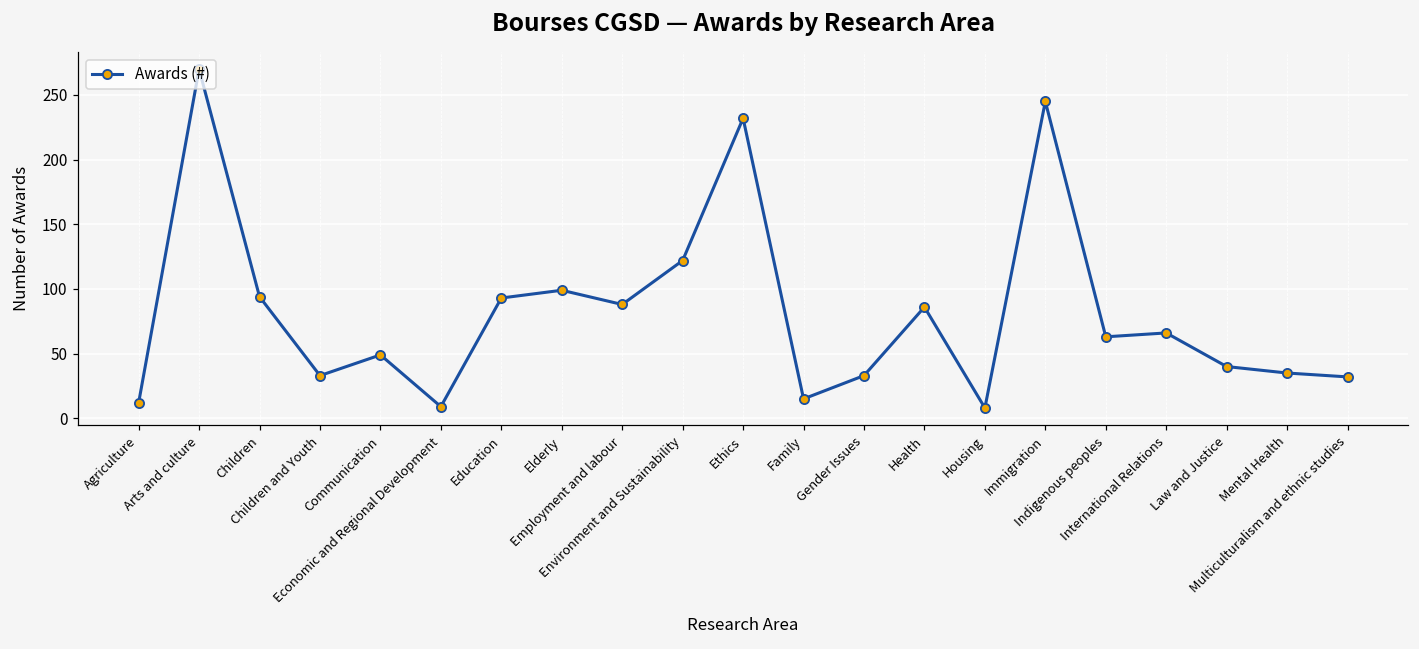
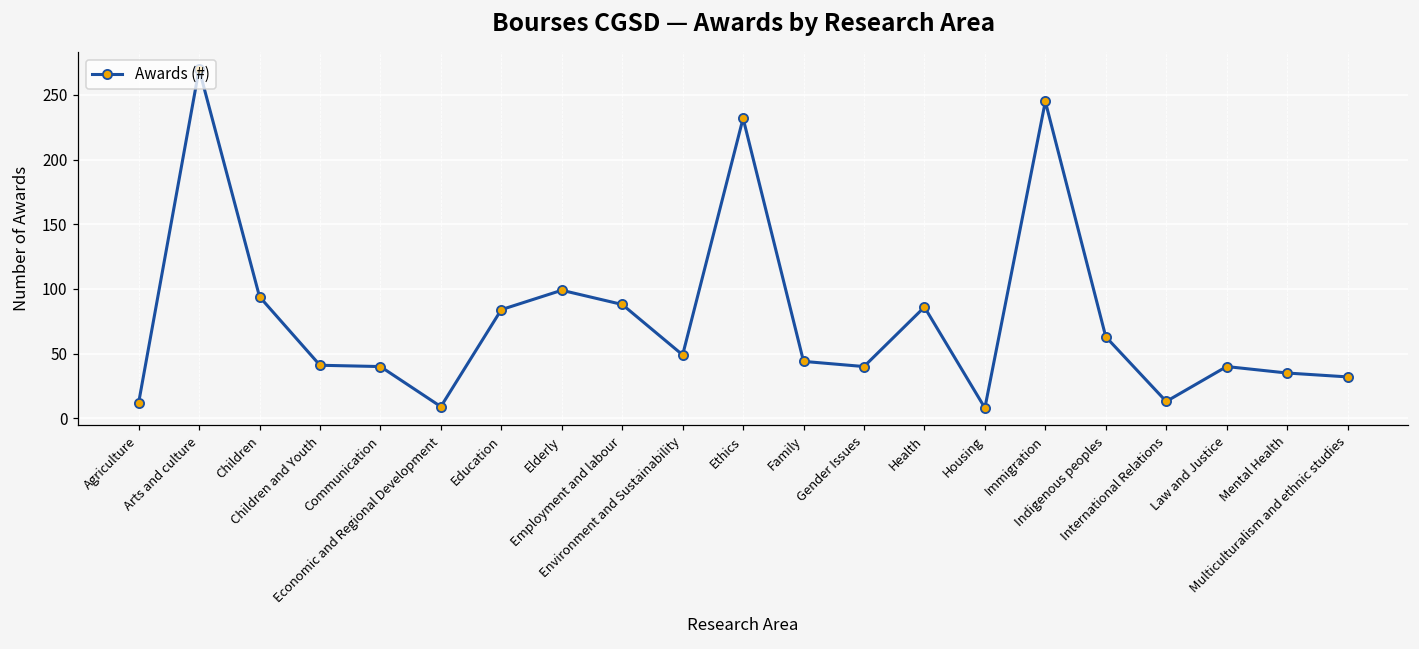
Children and Youth: 33 -> 41
Communication: 49 -> 40
Education: 93 -> 84
Environment and Sustainability: 122 -> 49
Family: 15 -> 44
Gender Issues: 33 -> 40
International Relations: 66 -> 13
